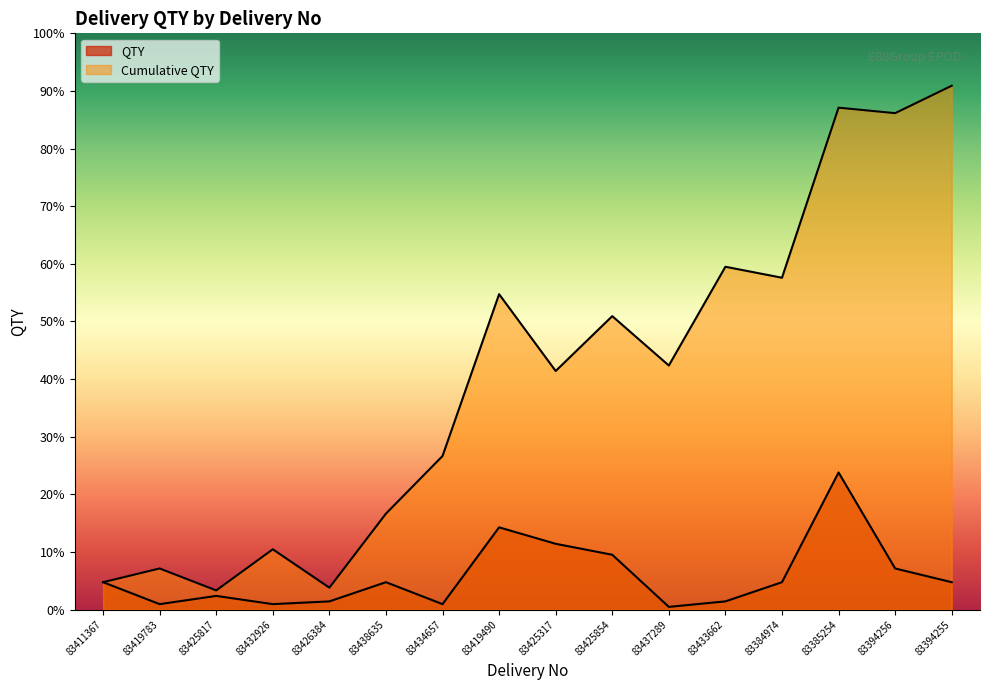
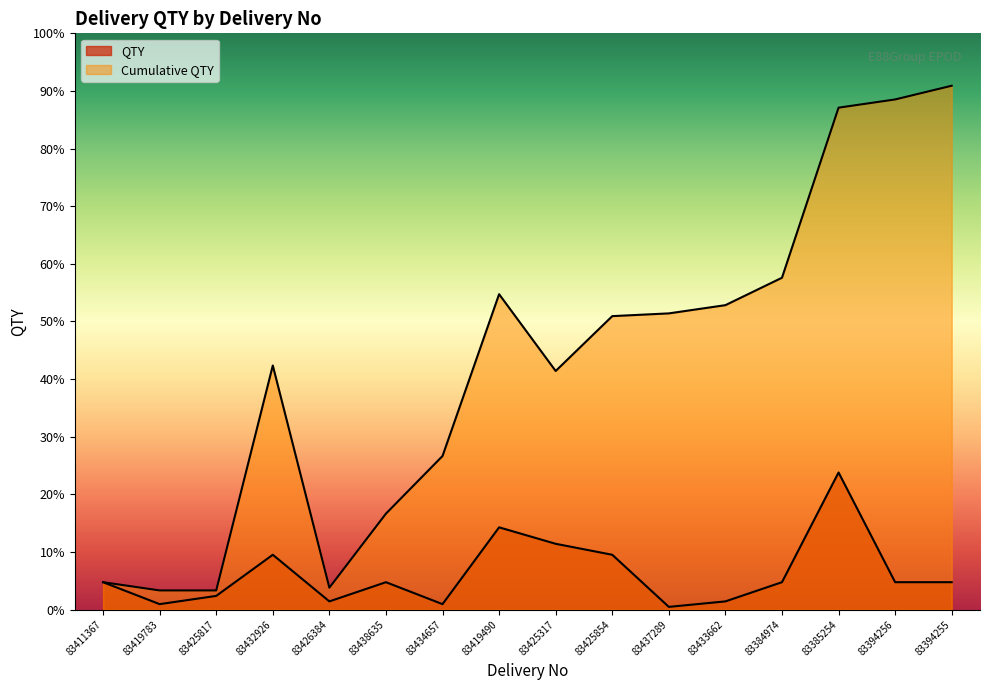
Cumulative QTY, 83419783: 7% -> 3%
QTY, 83432926: 1% -> 10%
Cumulative QTY, 83432926: 10% -> 42%
Cumulative QTY, 83437289: 42% -> 51%
Cumulative QTY, 83433662: 59% -> 53%
QTY, 83394256: 7% -> 5%
Cumulative QTY, 83394256: 86% -> 89%
